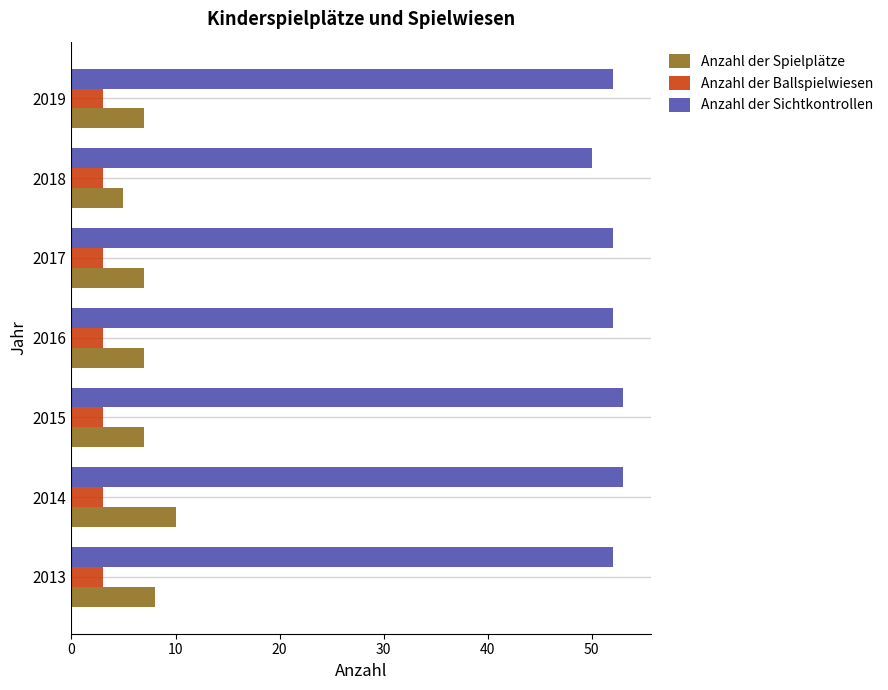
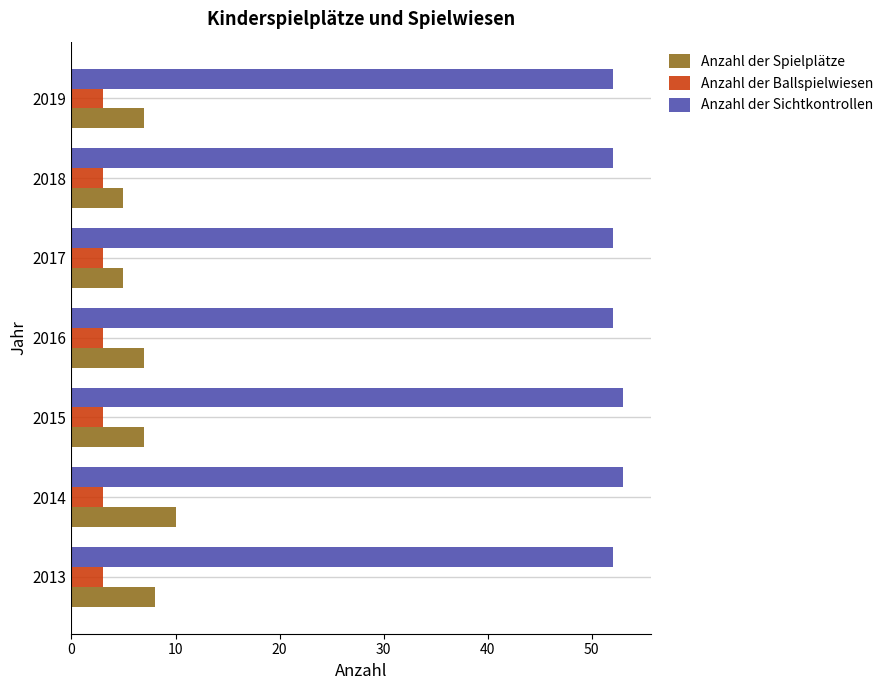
Anzahl der Sichtkontrollen, 2018: 50 -> 52
Anzahl der Spielplätze, 2017: 7 -> 5
